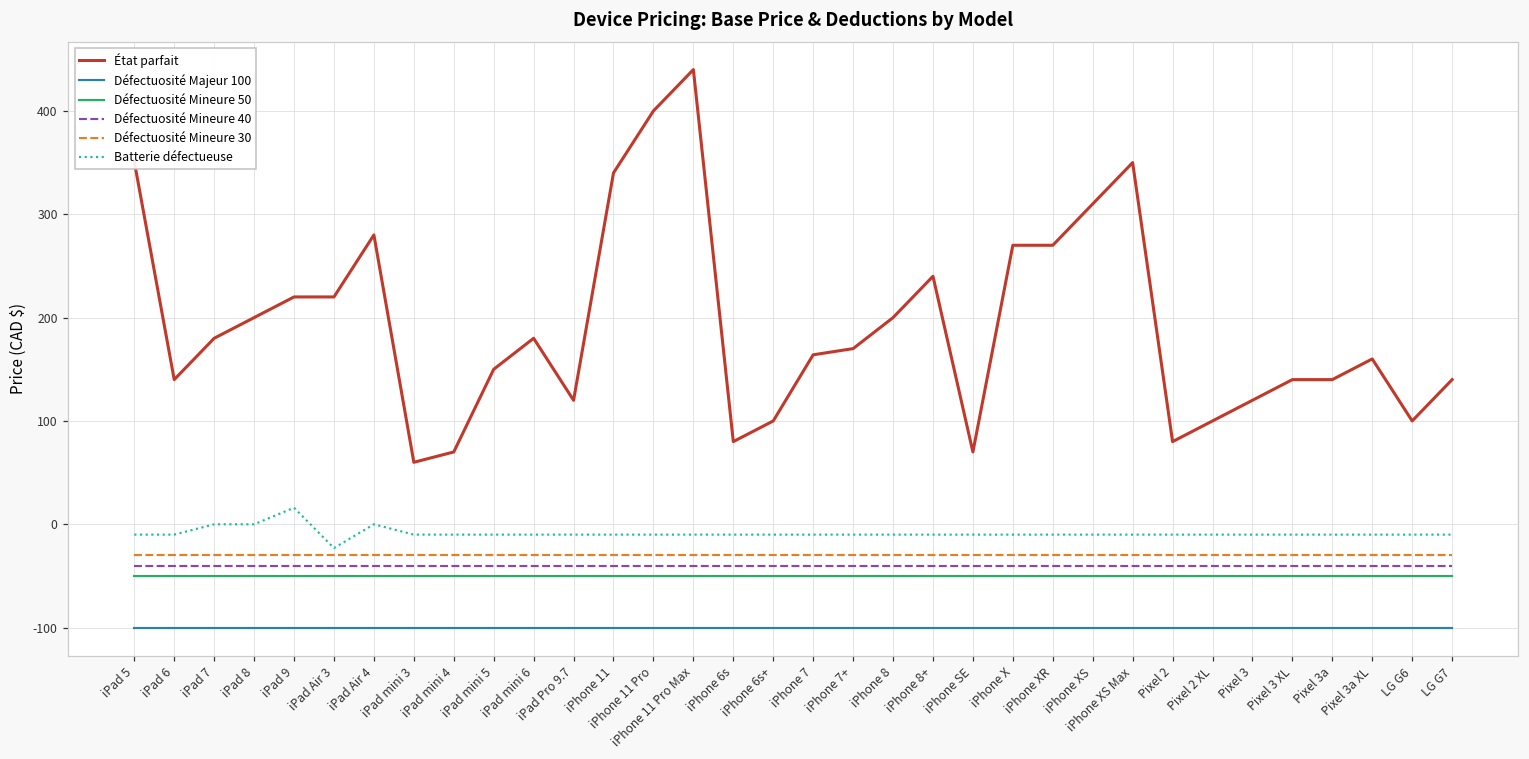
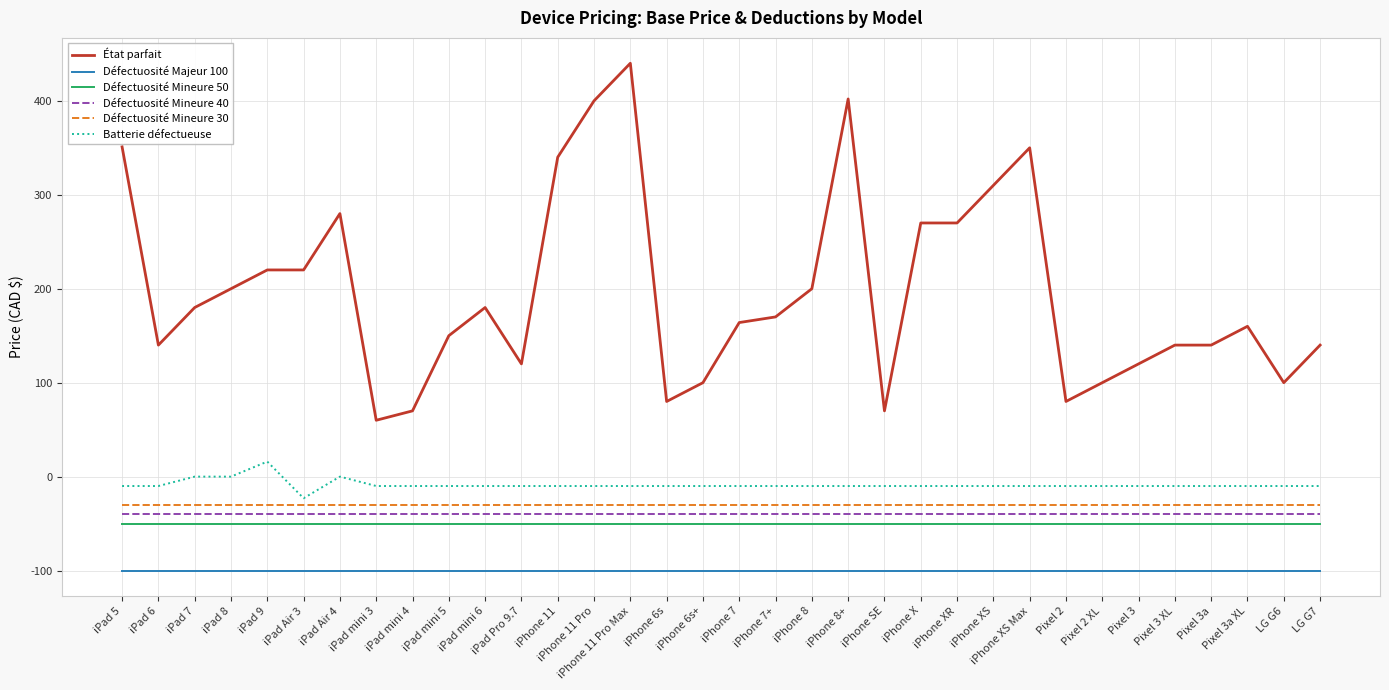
État parfait, iPhone 8+: 240 -> 400
